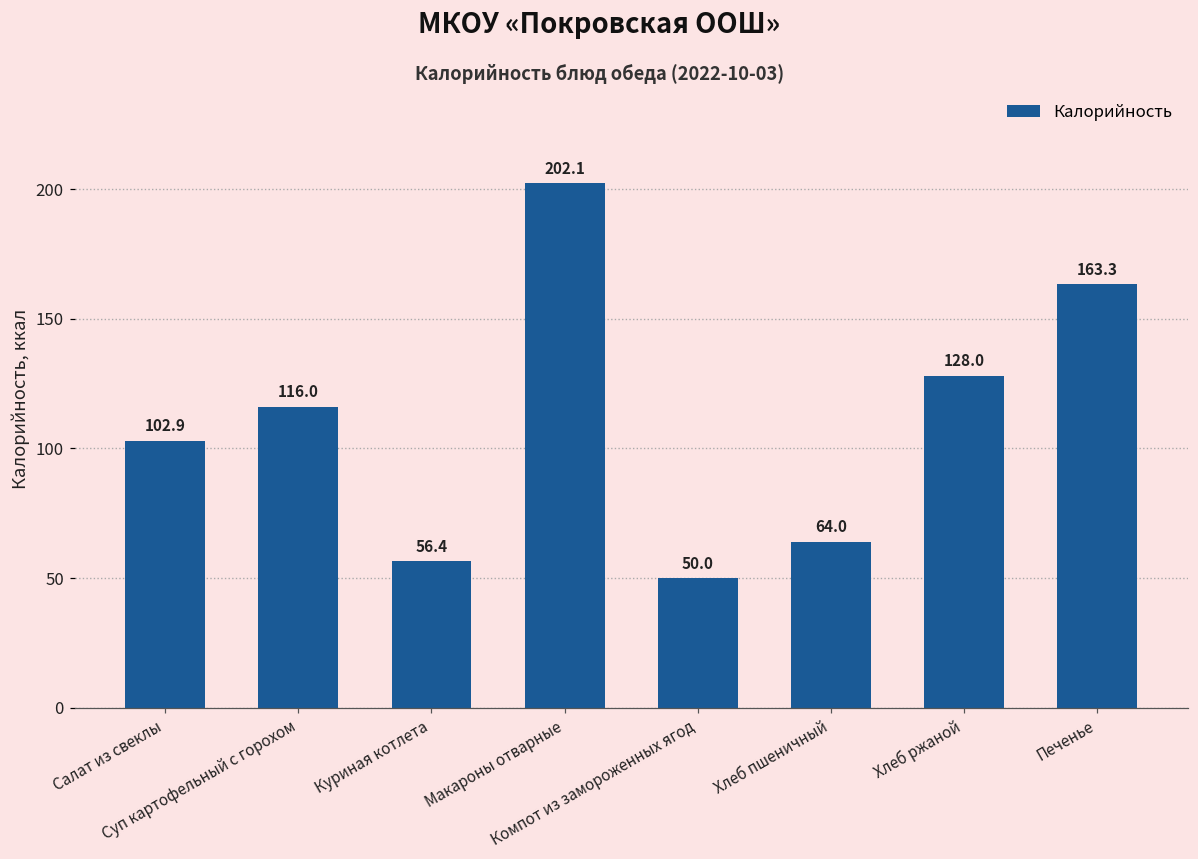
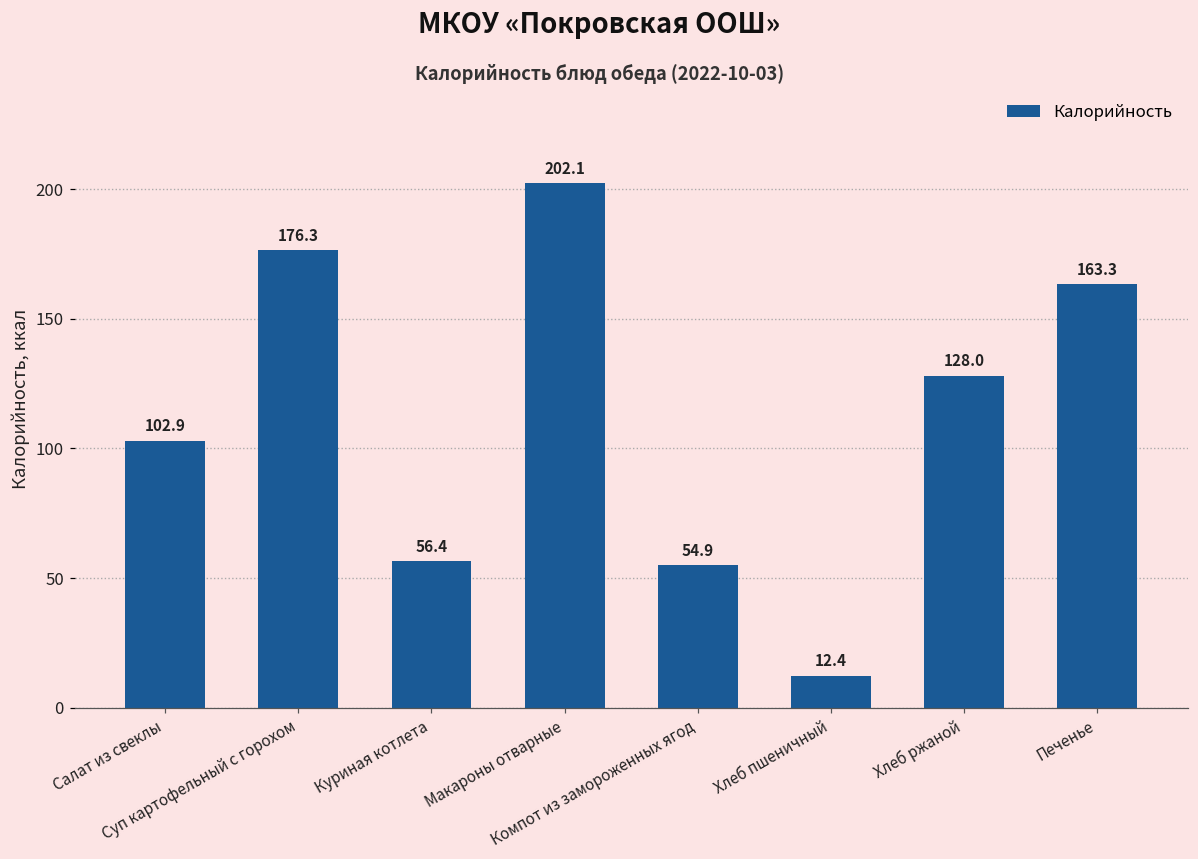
Суп картофельный с горохом: 116.0 -> 176.3
Компот из замороженных ягод: 50.0 -> 54.9
Хлеб пшеничный: 64.0 -> 12.4
